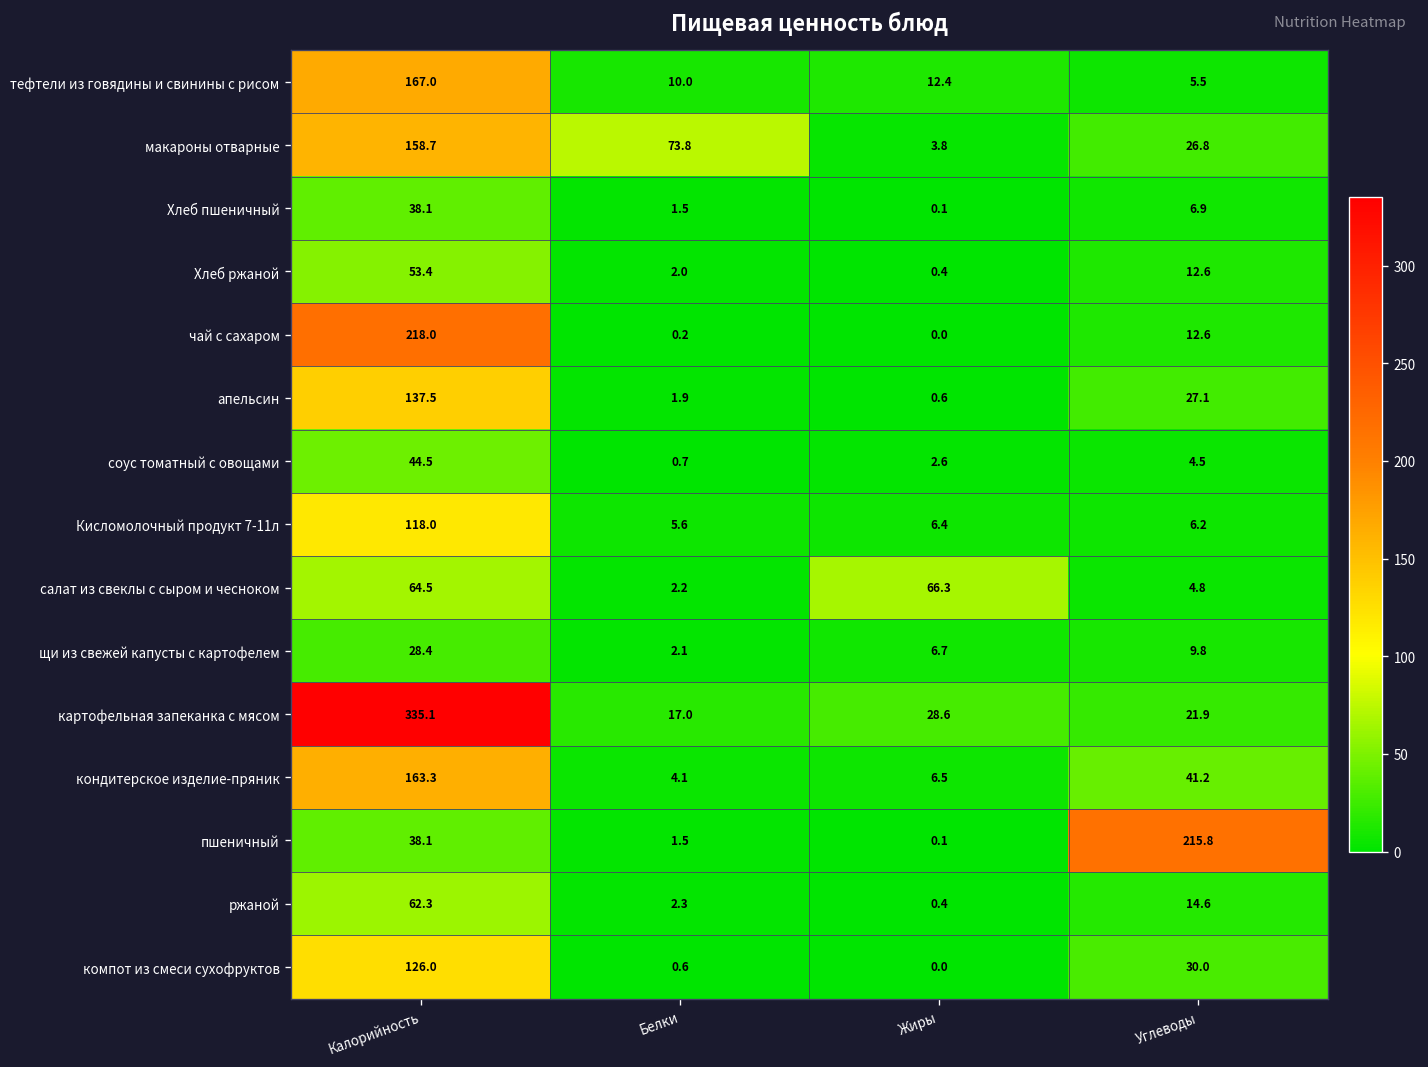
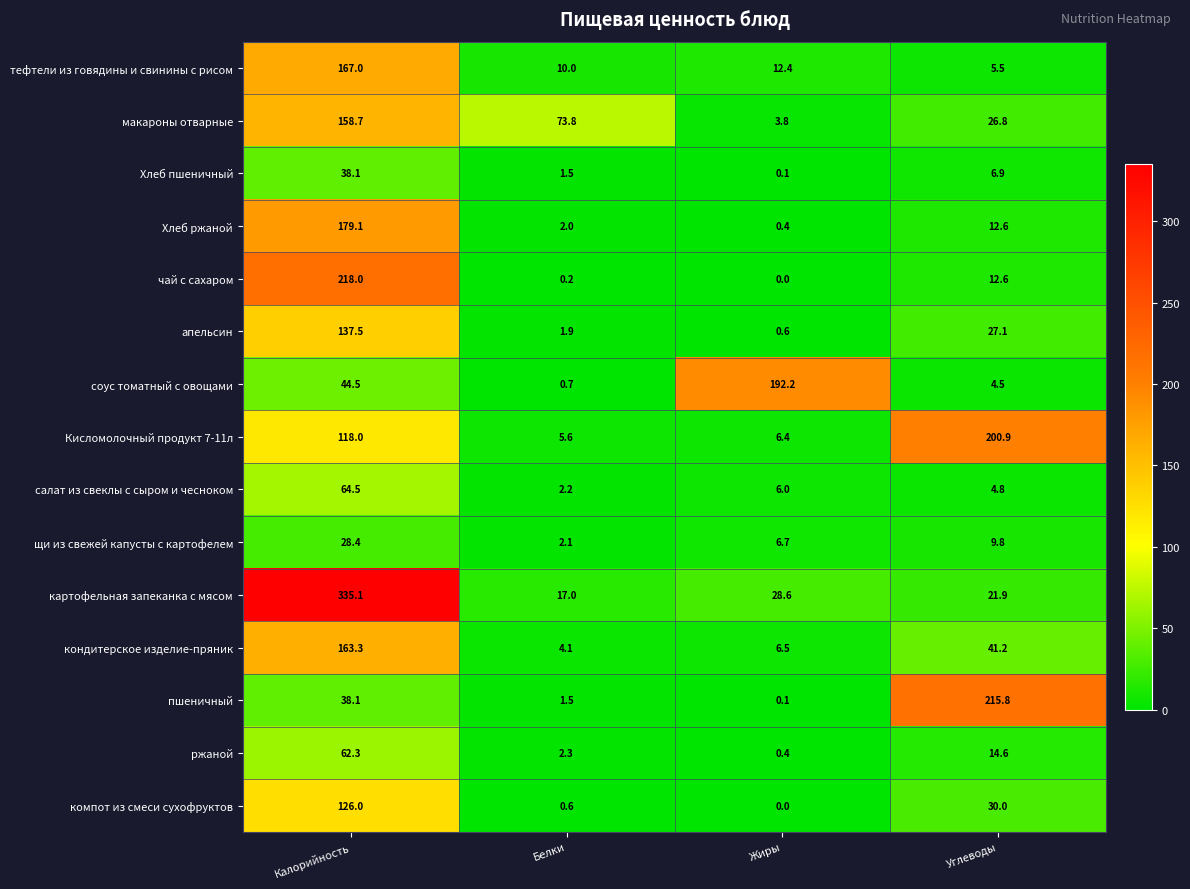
Хлеб ржаной, Калорийность: 53.4 -> 179.1
соус томатный с овощами, Жиры: 2.6 -> 192.2
Кисломолочный продукт 7-11л, Углеводы: 6.2 -> 200.9
салат из свеклы с сыром и чесноком, Жиры: 66.3 -> 6.0
